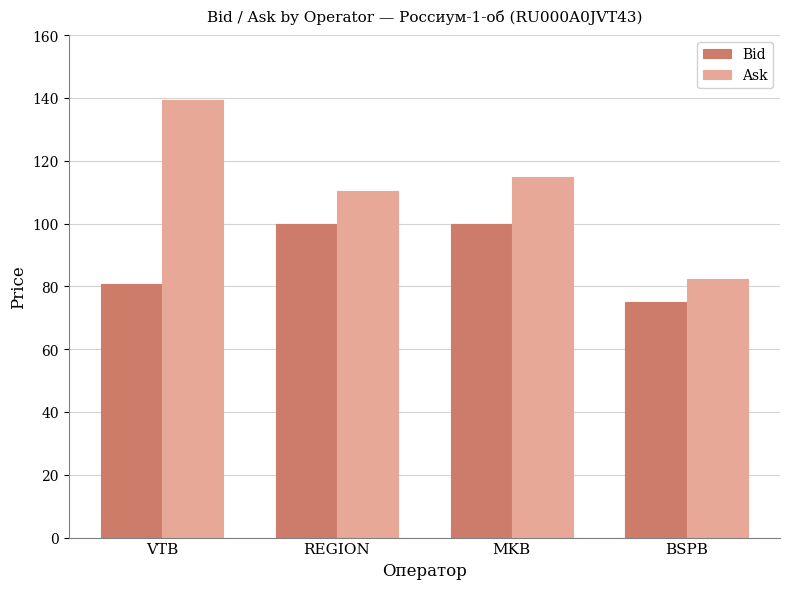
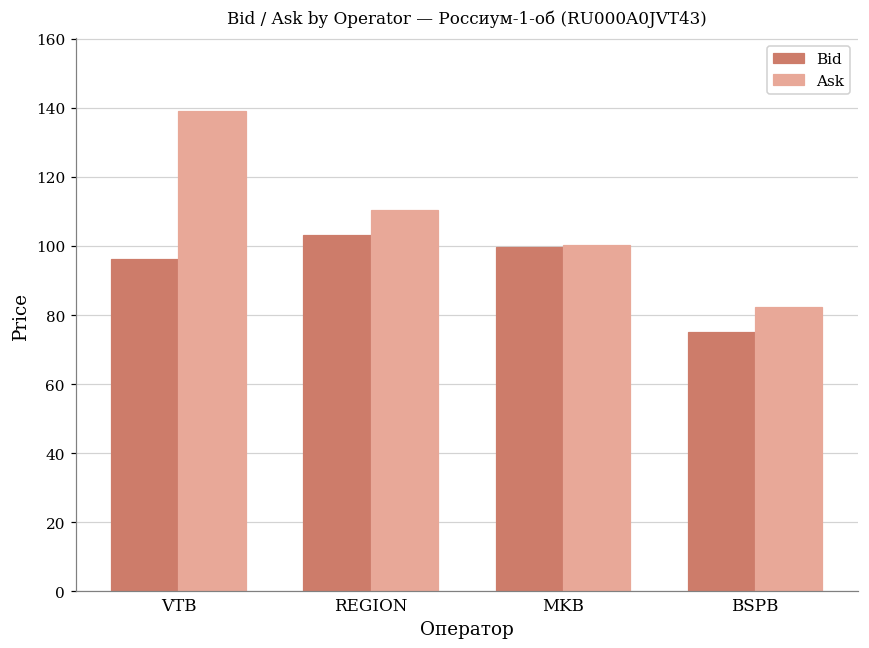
Bid, VTB: 81 -> 96
Bid, REGION: 100 -> 103
Ask, MKB: 115 -> 100
